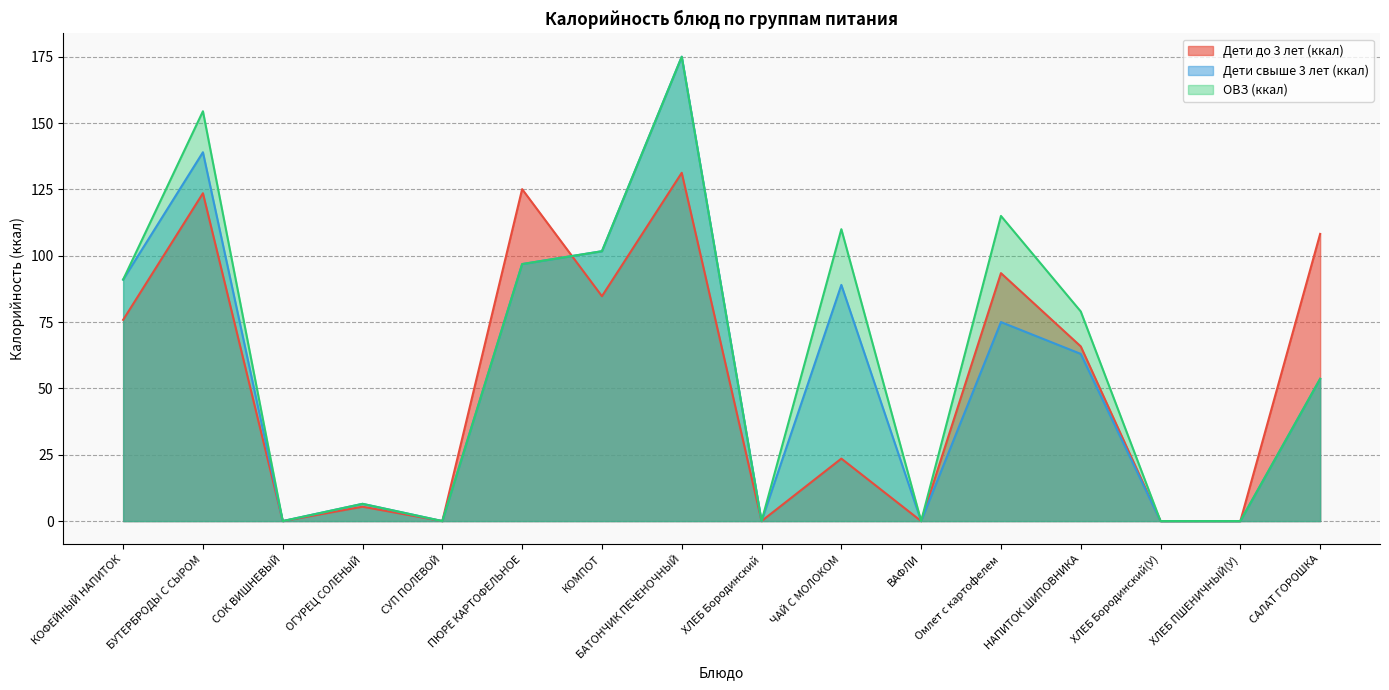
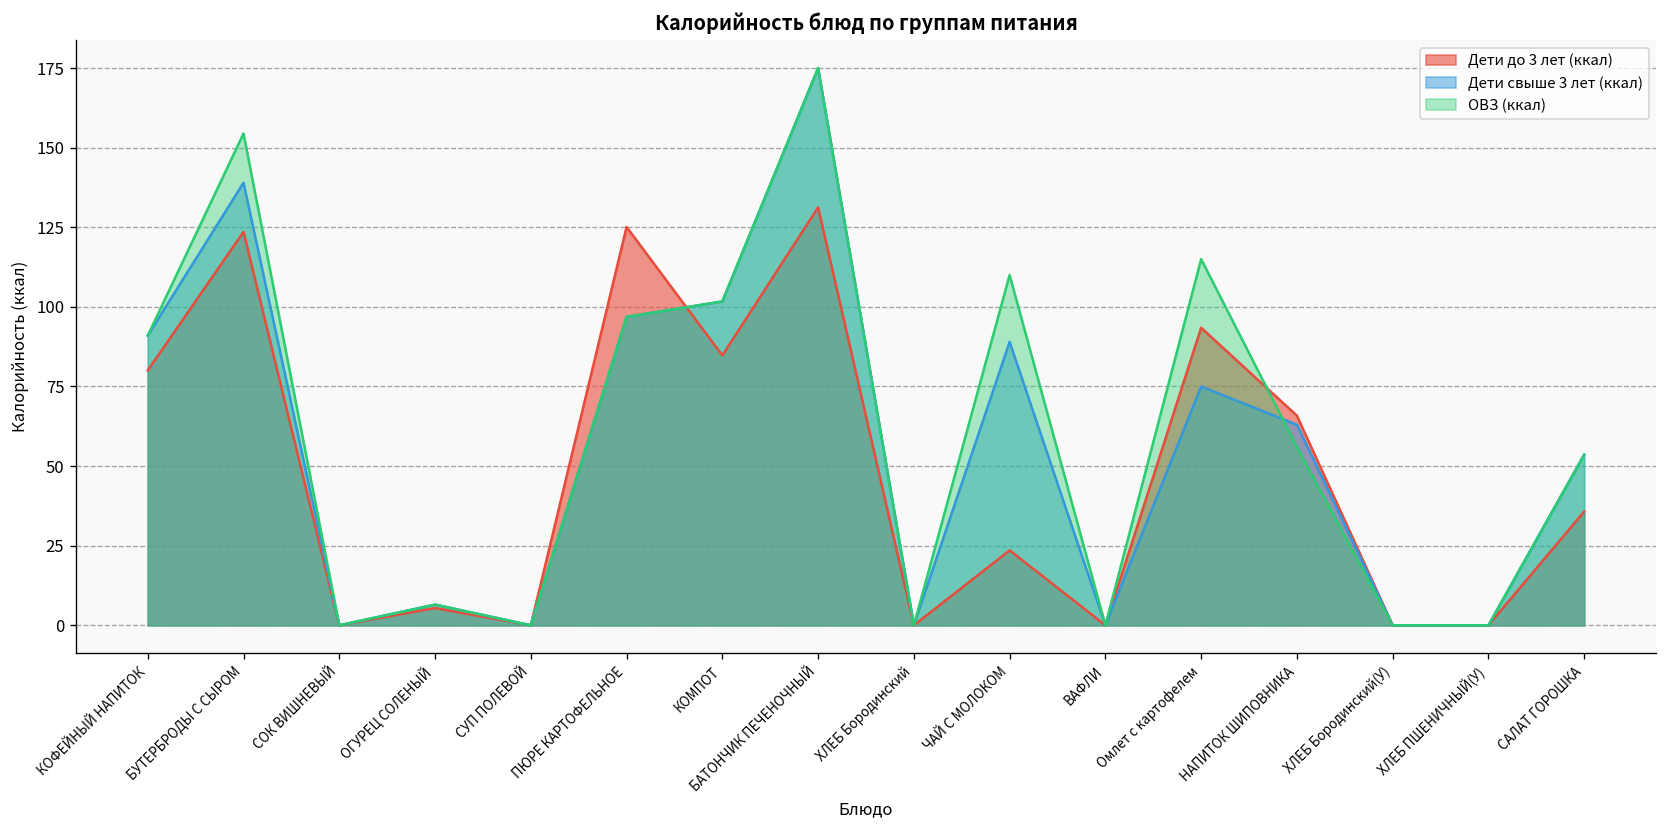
Дети до 3 лет (ккал), КОФЕЙНЫЙ НАПИТОК: 76 -> 80
ОВЗ (ккал), НАПИТОК ШИПОВНИКА: 79 -> 56
Дети до 3 лет (ккал), САЛАТ ГОРОШКА: 108 -> 36
